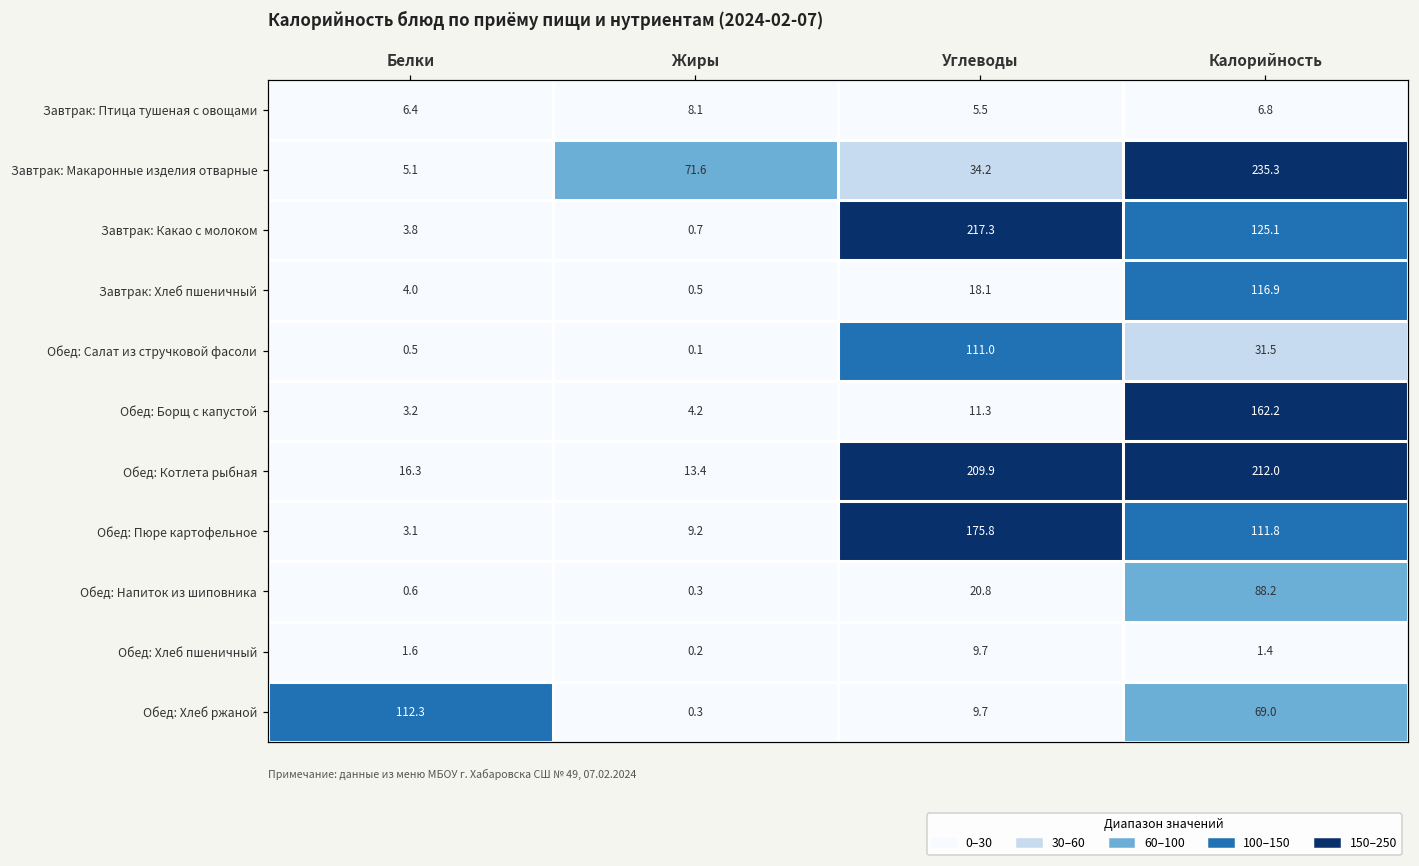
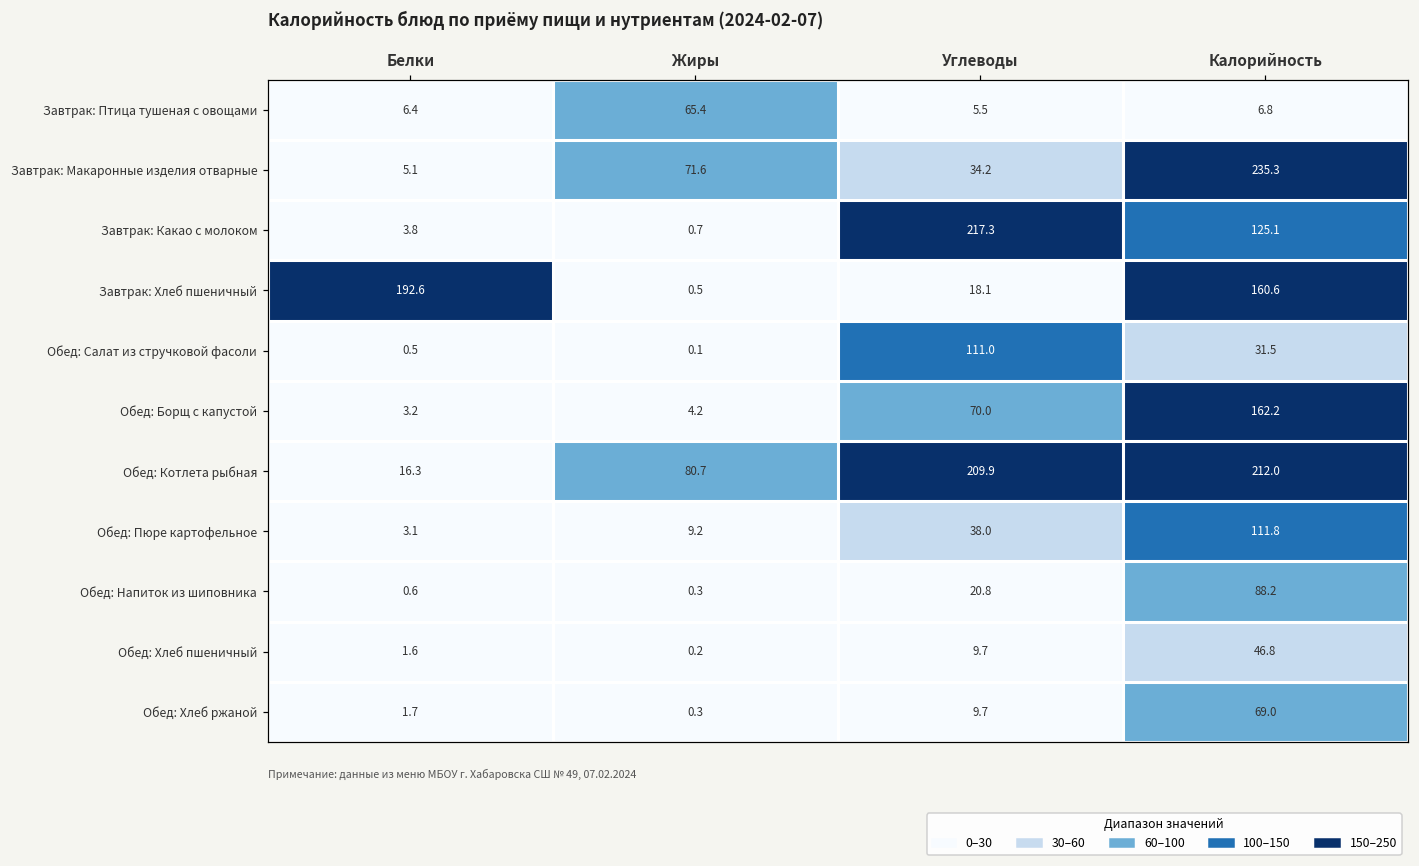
Завтрак: Птица тушеная с овощами, Жиры: 8.1 -> 65.4
Завтрак: Хлеб пшеничный, Белки: 4.0 -> 192.6
Завтрак: Хлеб пшеничный, Калорийность: 116.9 -> 160.6
Обед: Борщ с капустой, Углеводы: 11.3 -> 70.0
Обед: Котлета рыбная, Жиры: 13.4 -> 80.7
Обед: Пюре картофельное, Углеводы: 175.8 -> 38.0
Обед: Хлеб пшеничный, Калорийность: 1.4 -> 46.8
Обед: Хлеб ржаной, Белки: 112.3 -> 1.7
